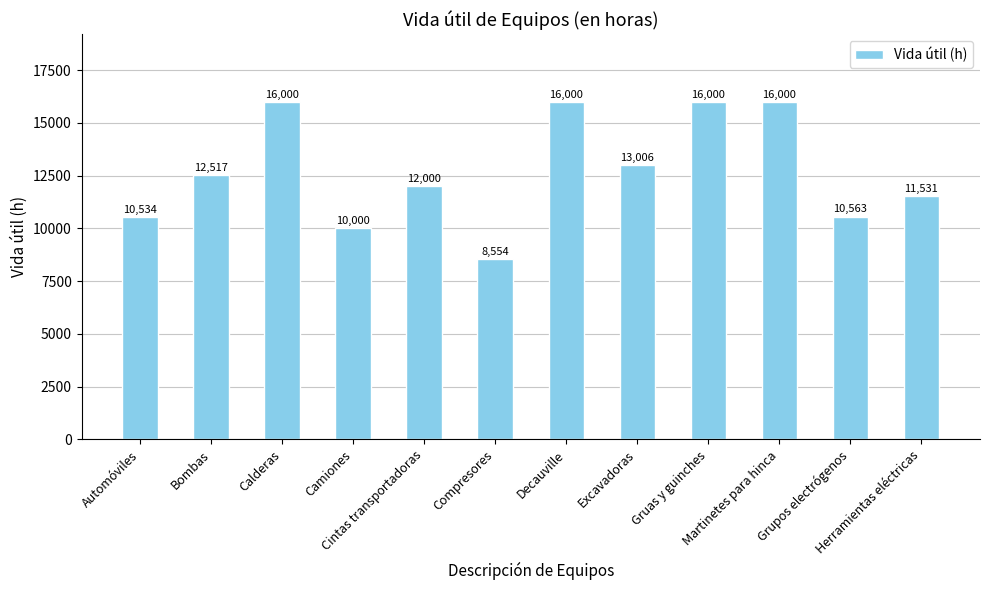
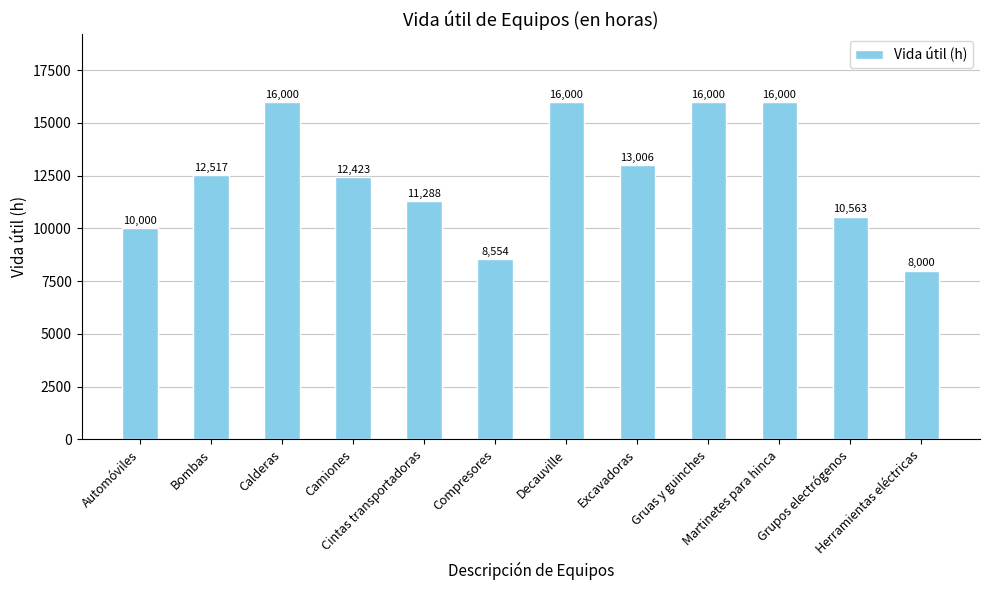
Automóviles: 10,534 -> 10,000
Camiones: 10,000 -> 12,423
Cintas transportadoras: 12,000 -> 11,288
Herramientas eléctricas: 11,531 -> 8,000
